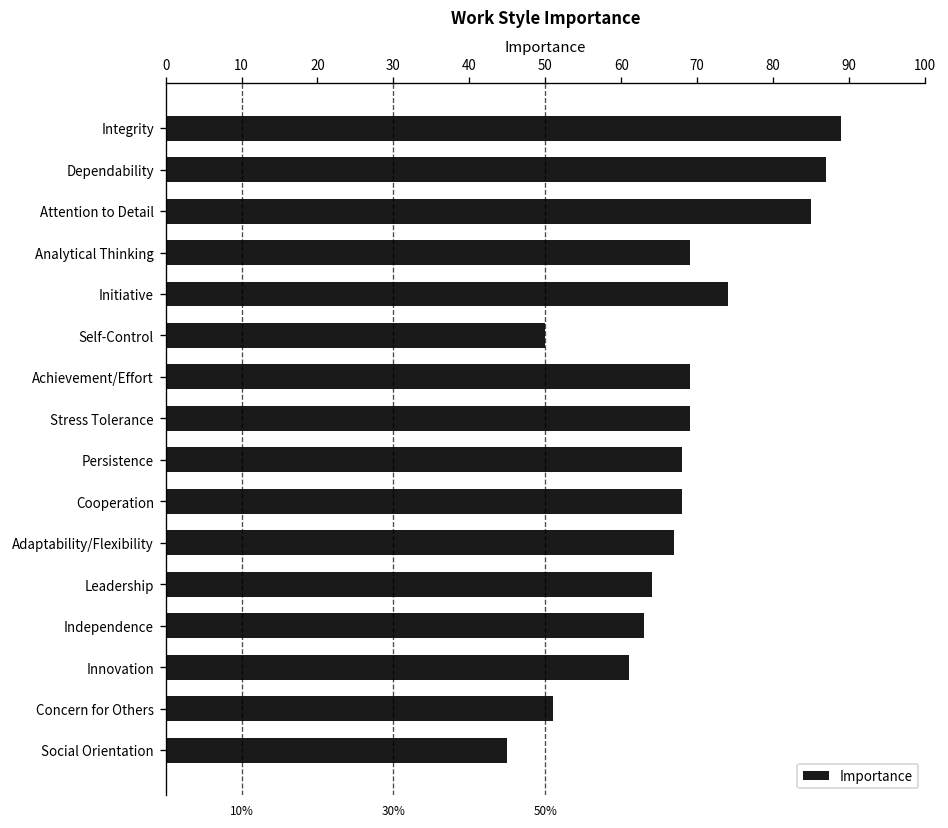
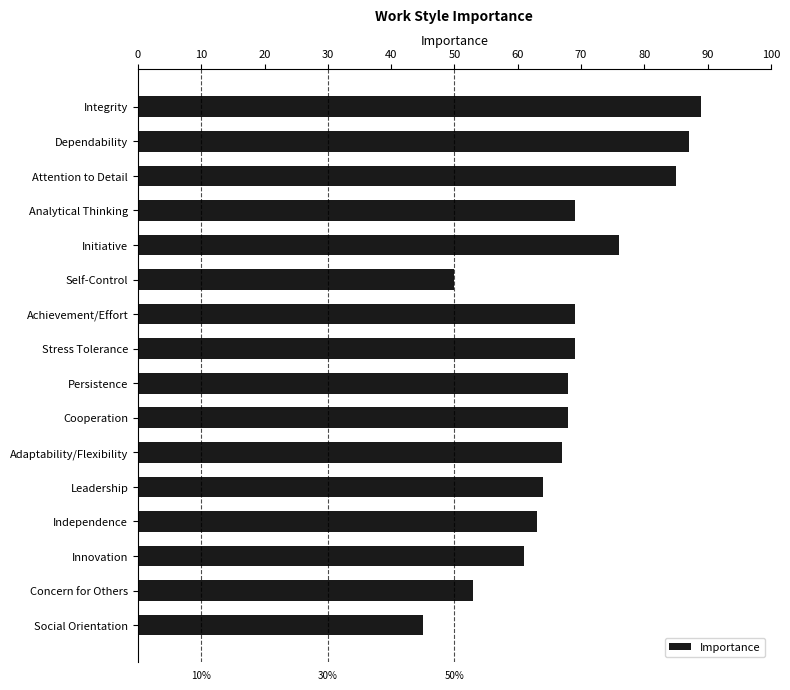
Initiative: 74 -> 76
Concern for Others: 51 -> 53
